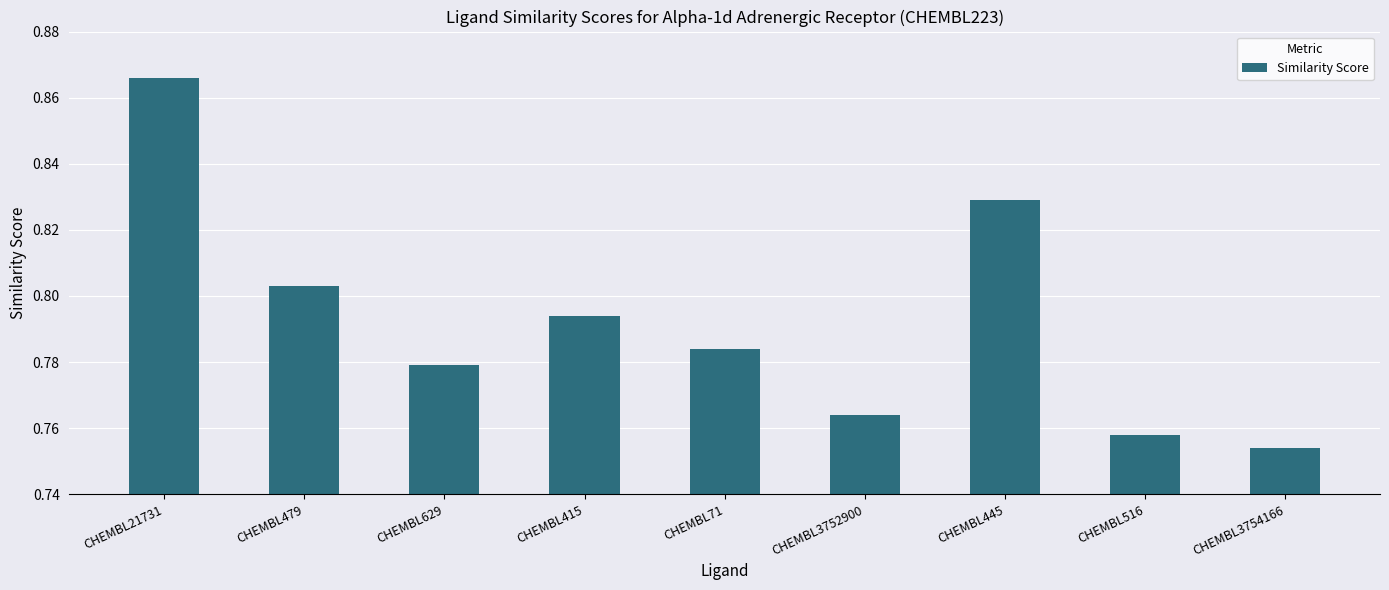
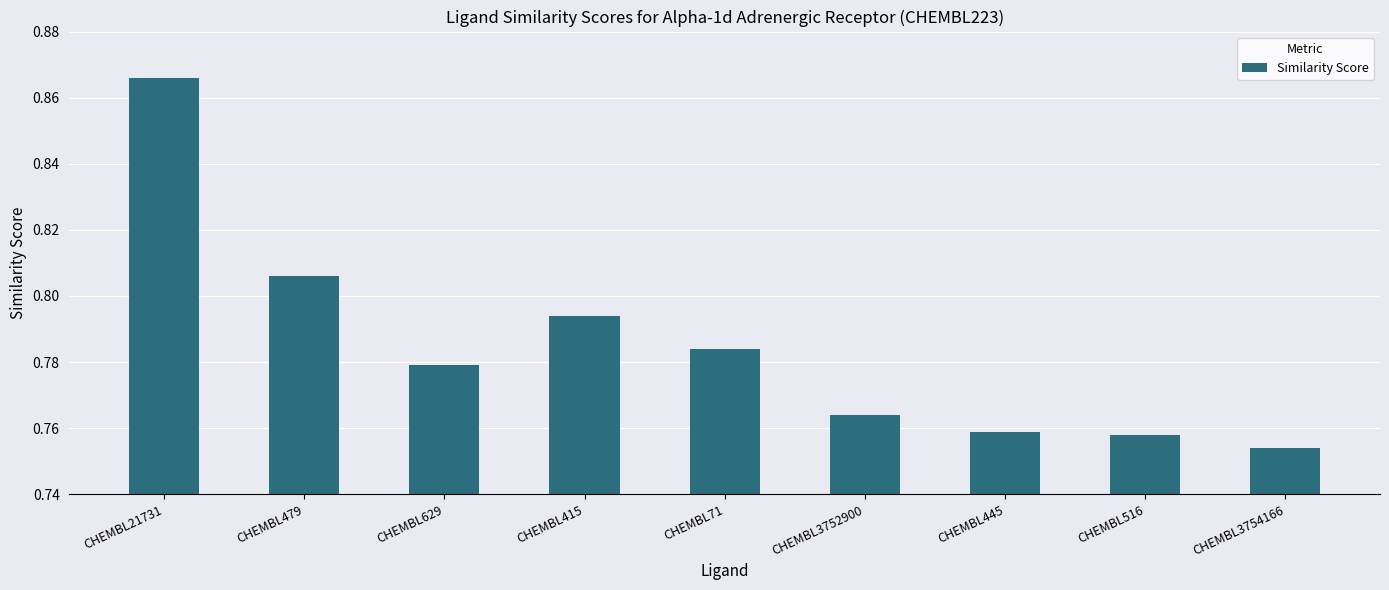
CHEMBL479: 0.803 -> 0.806
CHEMBL445: 0.829 -> 0.759
